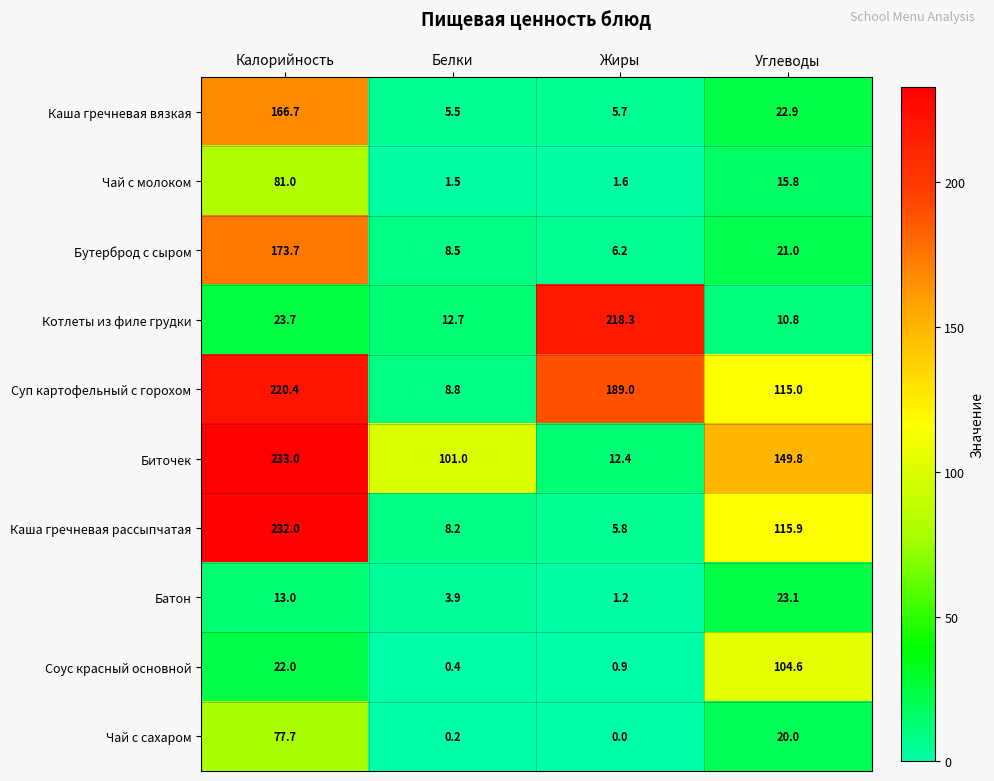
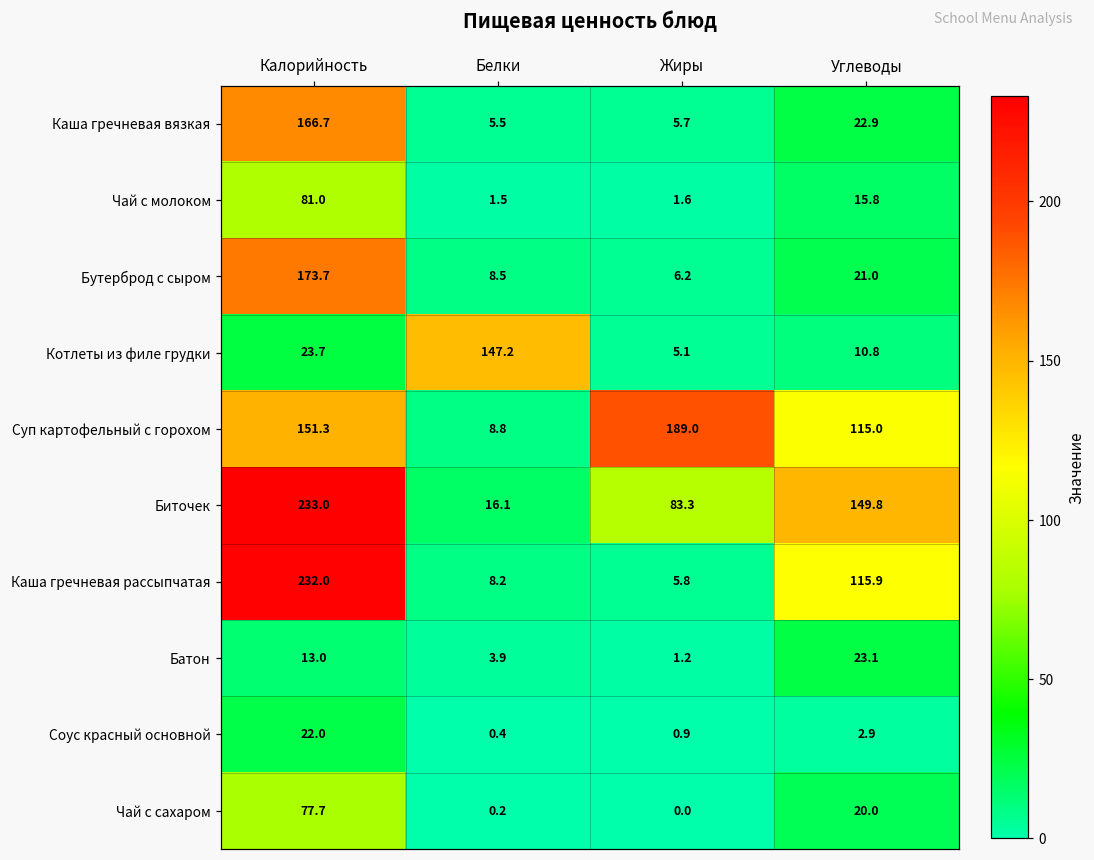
Котлеты из филе грудки, Белки: 12.7 -> 147.2
Котлеты из филе грудки, Жиры: 218.3 -> 5.1
Суп картофельный с горохом, Калорийность: 220.4 -> 151.3
Биточек, Белки: 101.0 -> 16.1
Биточек, Жиры: 12.4 -> 83.3
Соус красный основной, Углеводы: 104.6 -> 2.9
